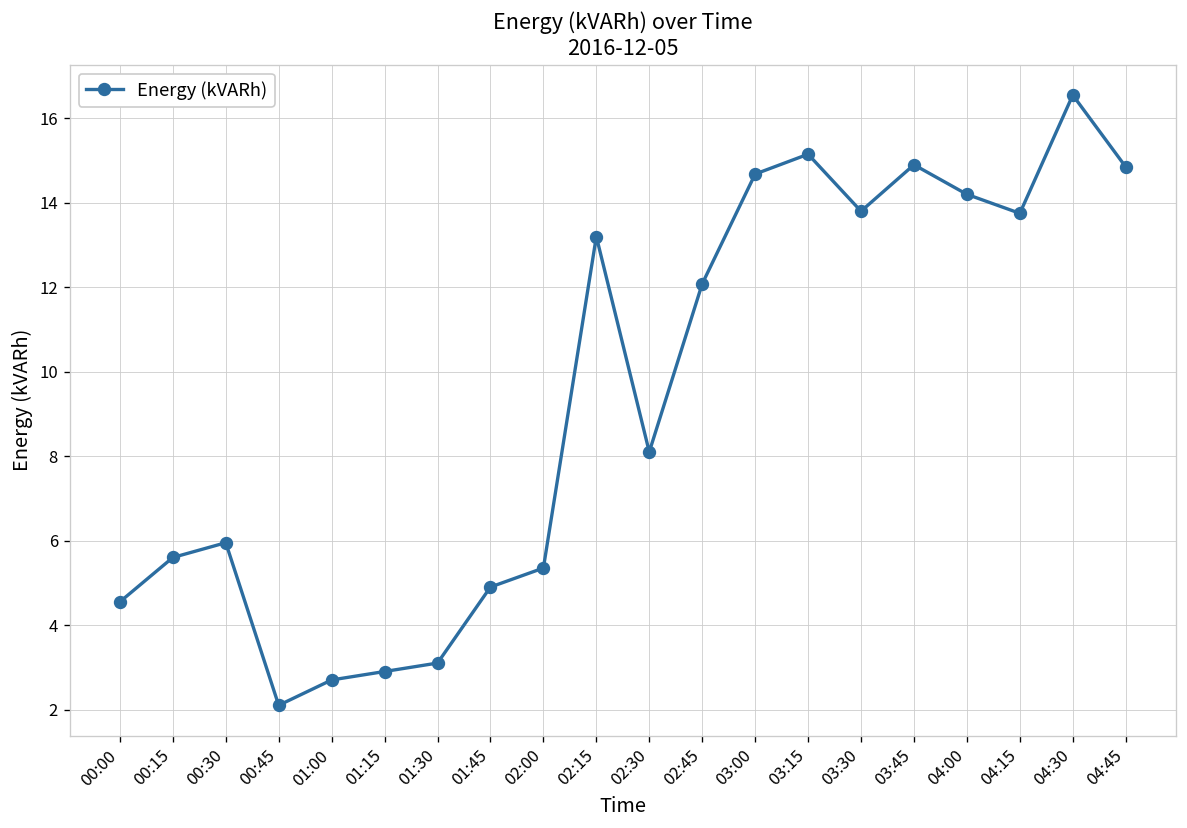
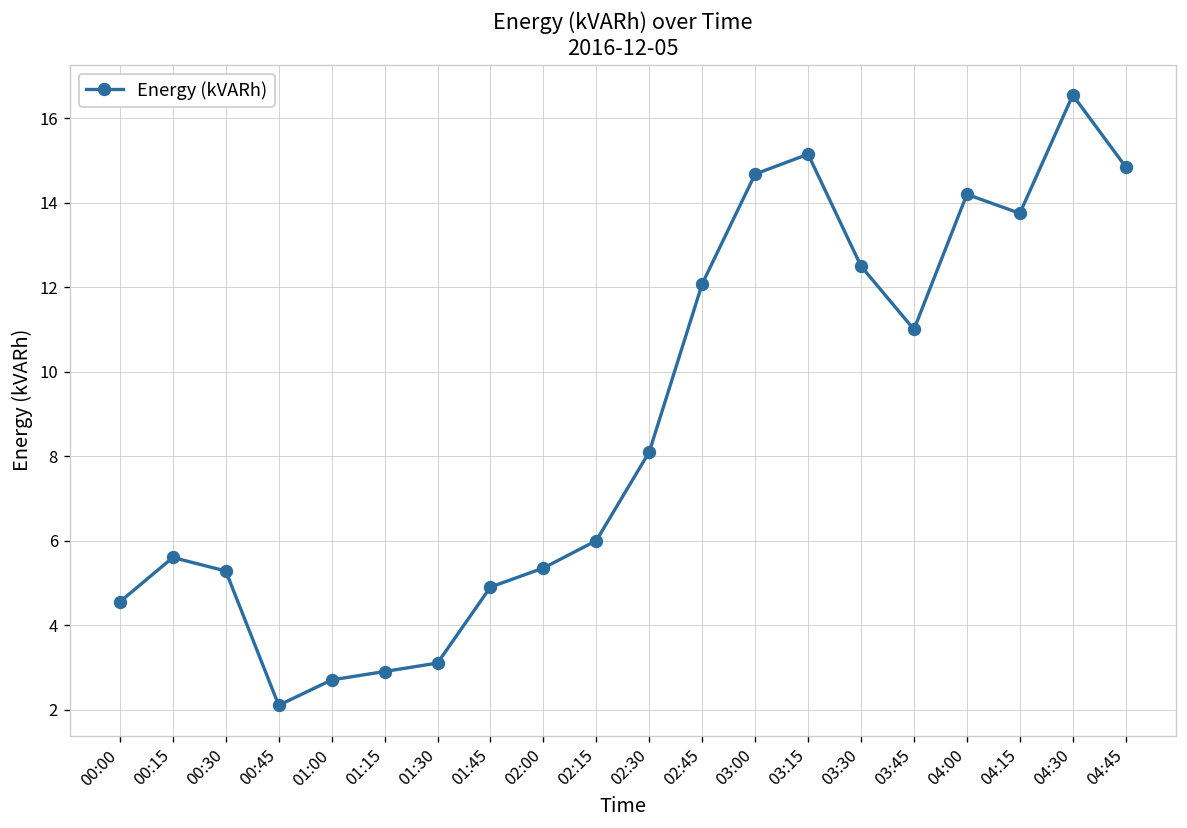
00:30: 6.0 -> 5.3
02:15: 13.2 -> 6.0
03:30: 13.8 -> 12.5
03:45: 14.9 -> 11.0
